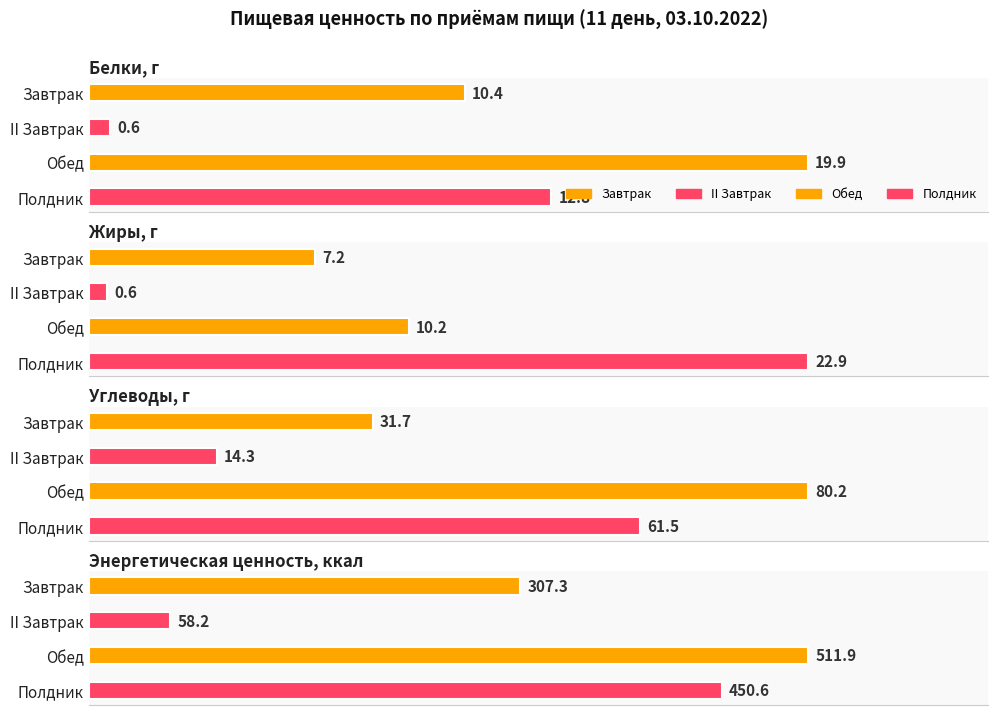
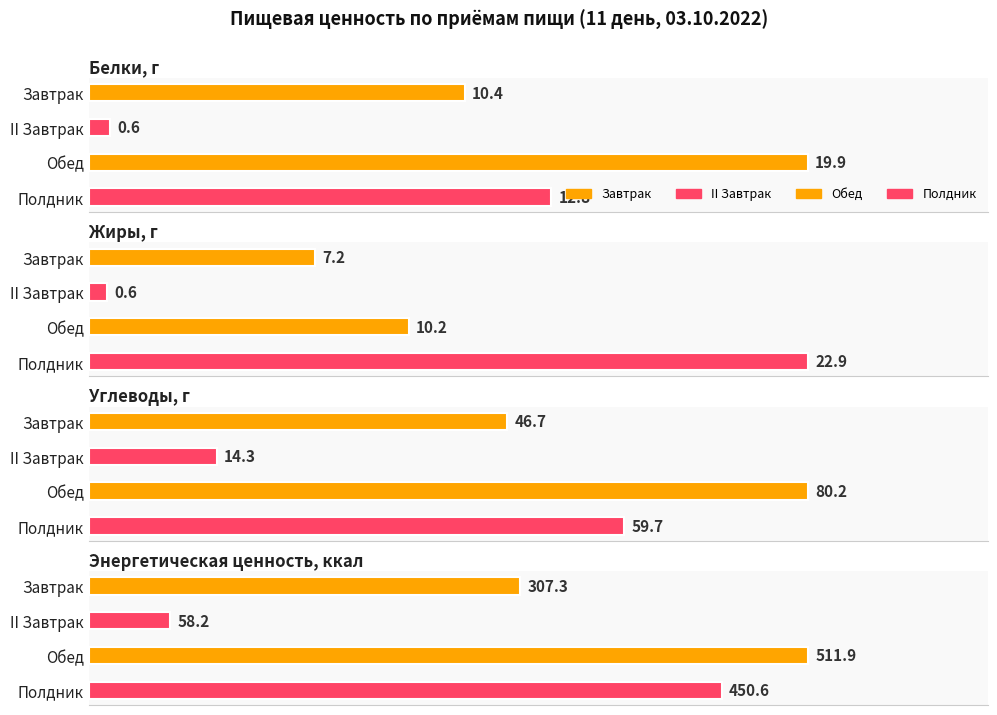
Углеводы, г, Завтрак: 31.7 -> 46.7
Углеводы, г, Полдник: 61.5 -> 59.7
